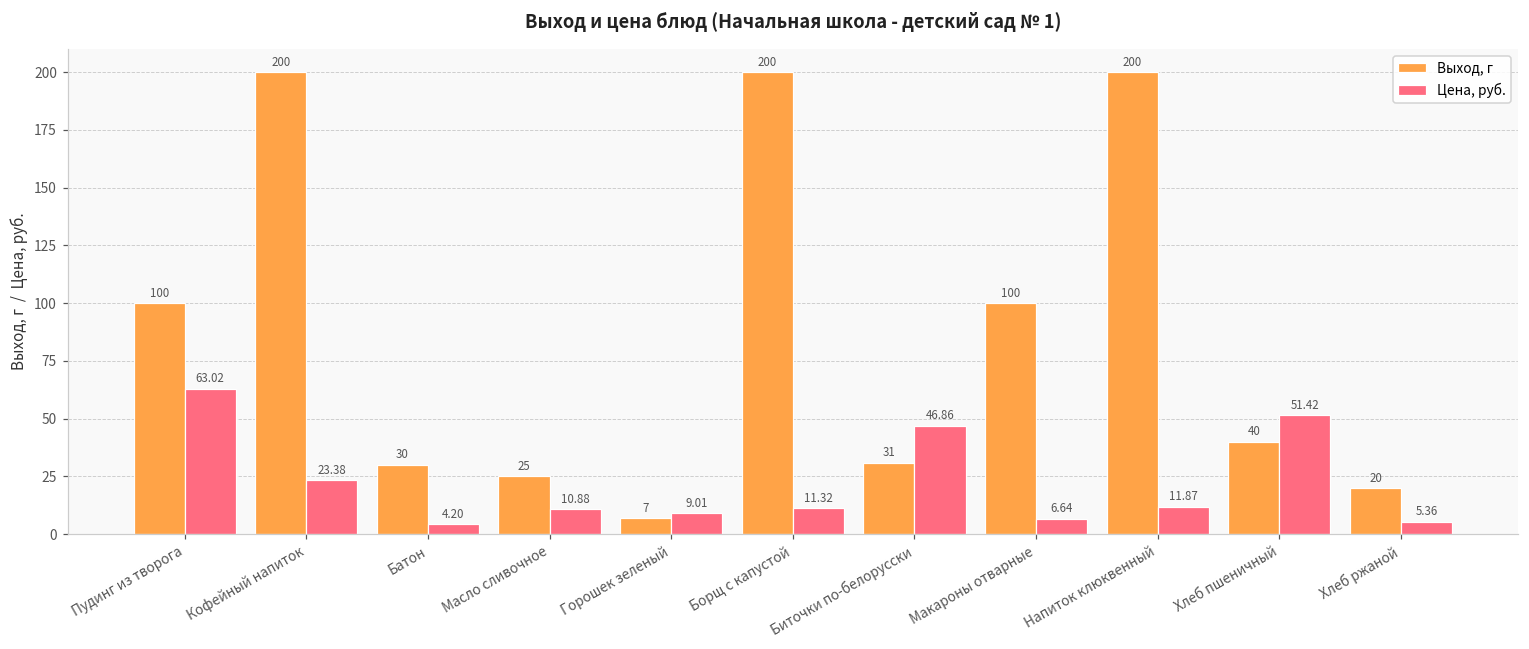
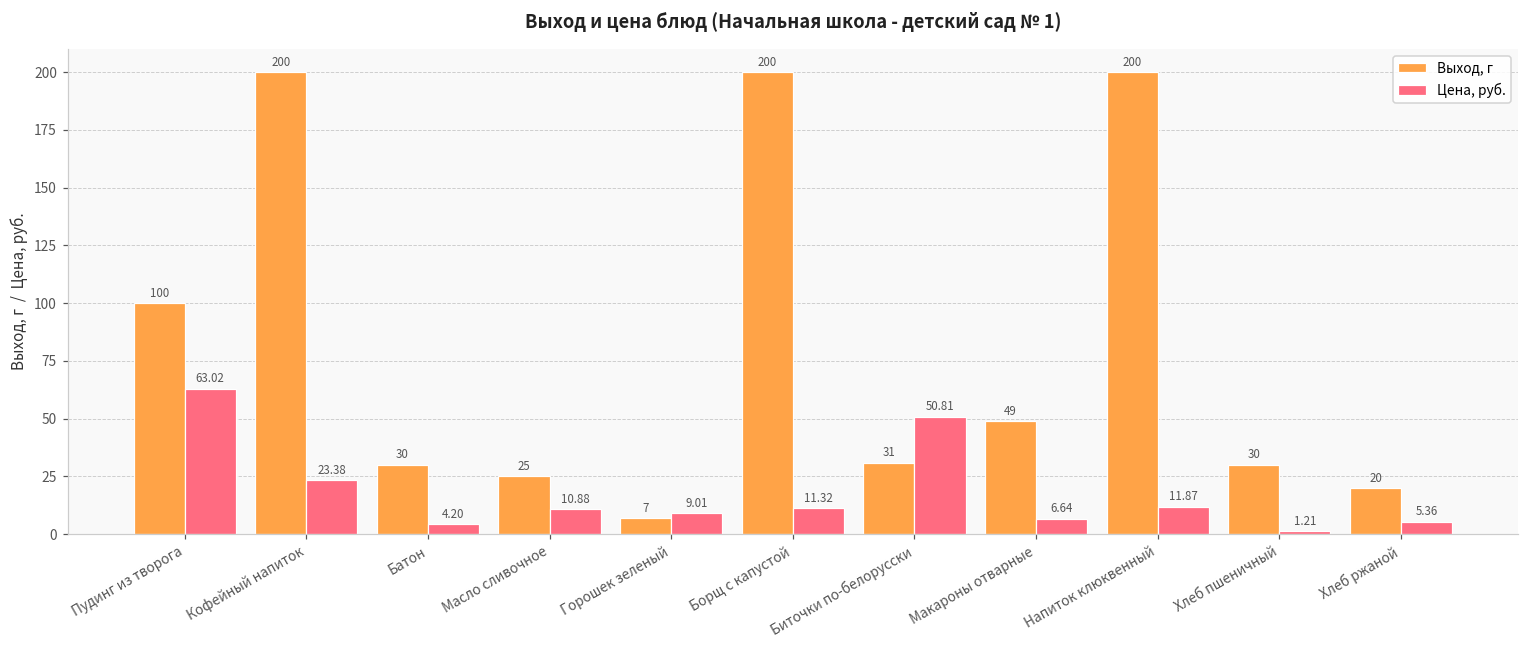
Цена, руб., Биточки по-белорусски: 46.86 -> 50.81
Выход, г, Макароны отварные: 100 -> 49
Выход, г, Хлеб пшеничный: 40 -> 30
Цена, руб., Хлеб пшеничный: 51.42 -> 1.21
